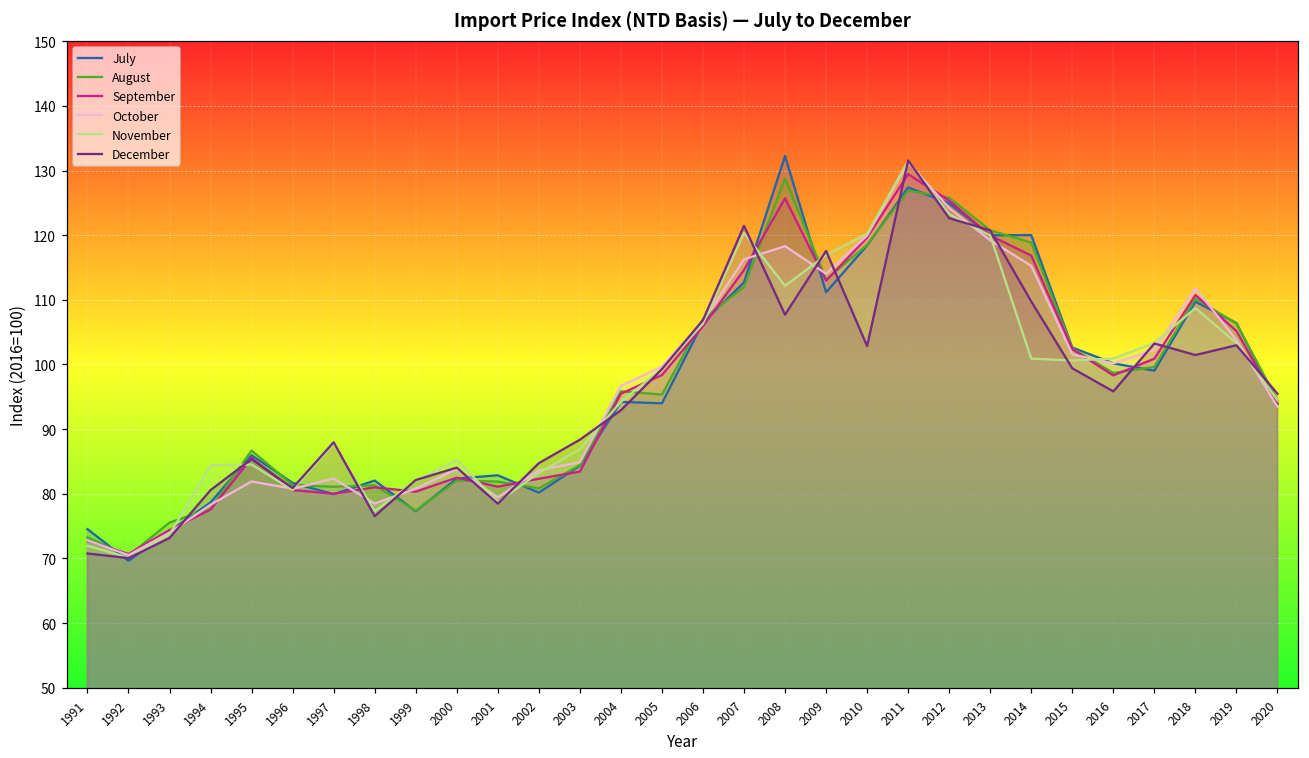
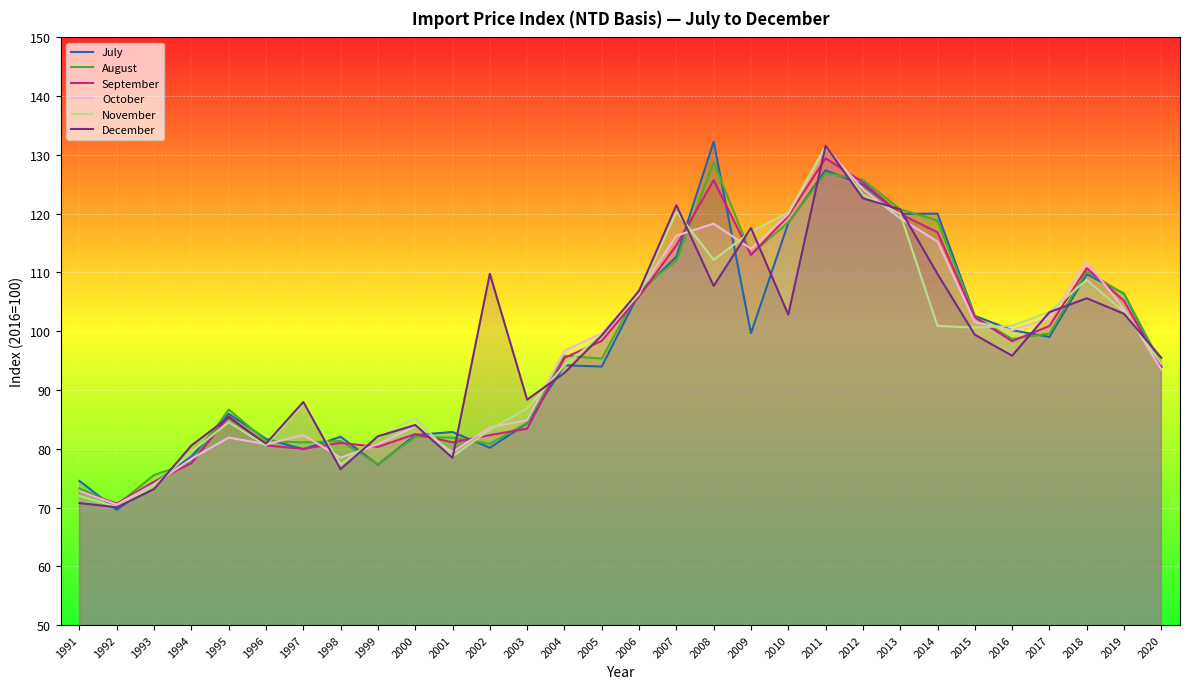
November, 1994: 84 -> 80
December, 2002: 85 -> 110
July, 2009: 111 -> 100
December, 2018: 101 -> 106
